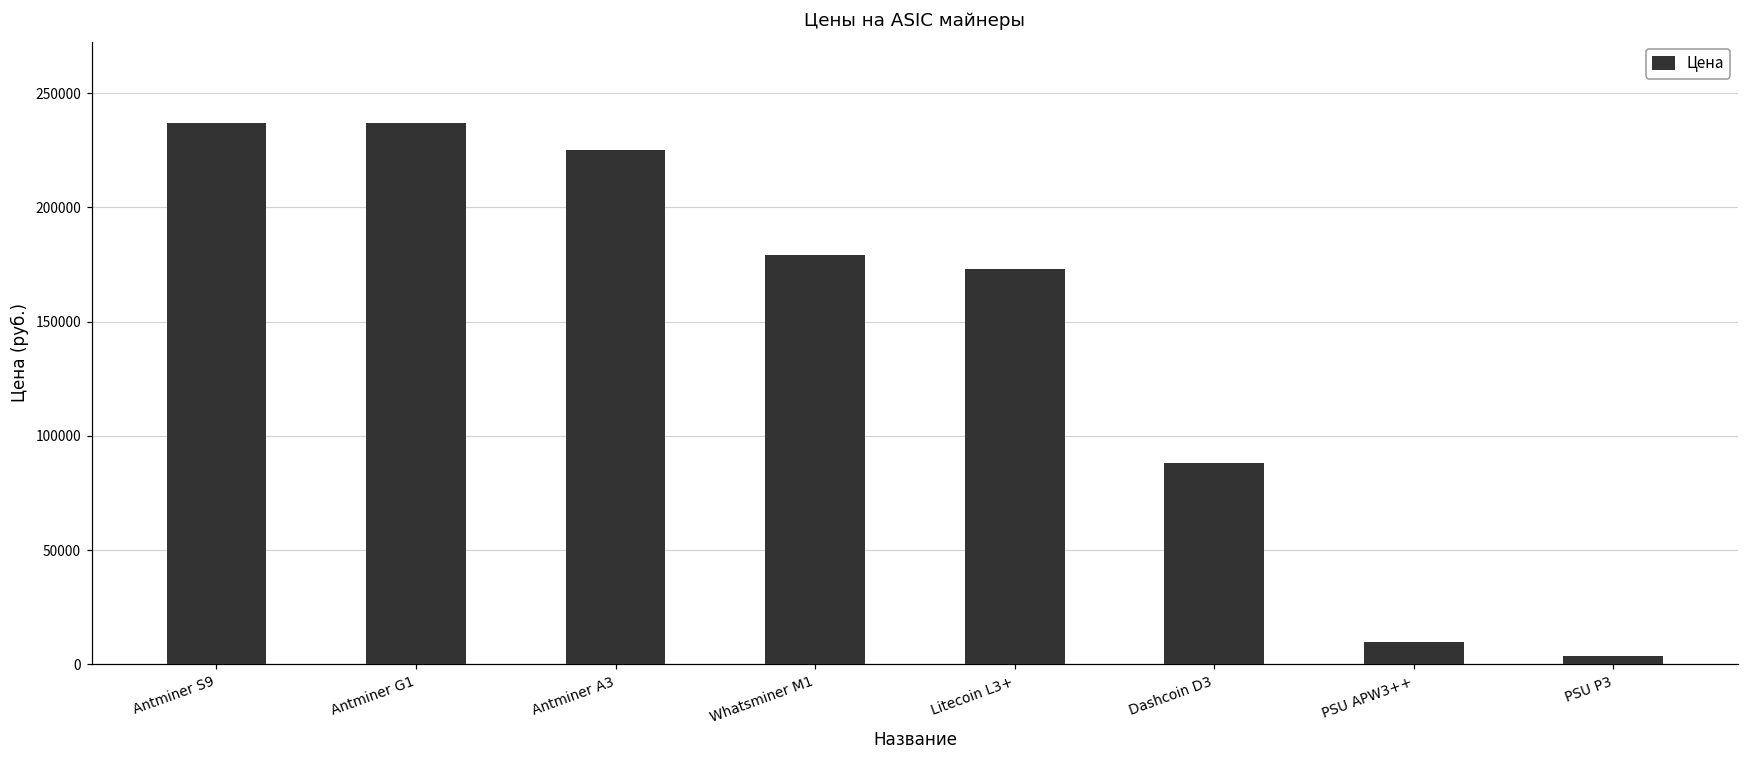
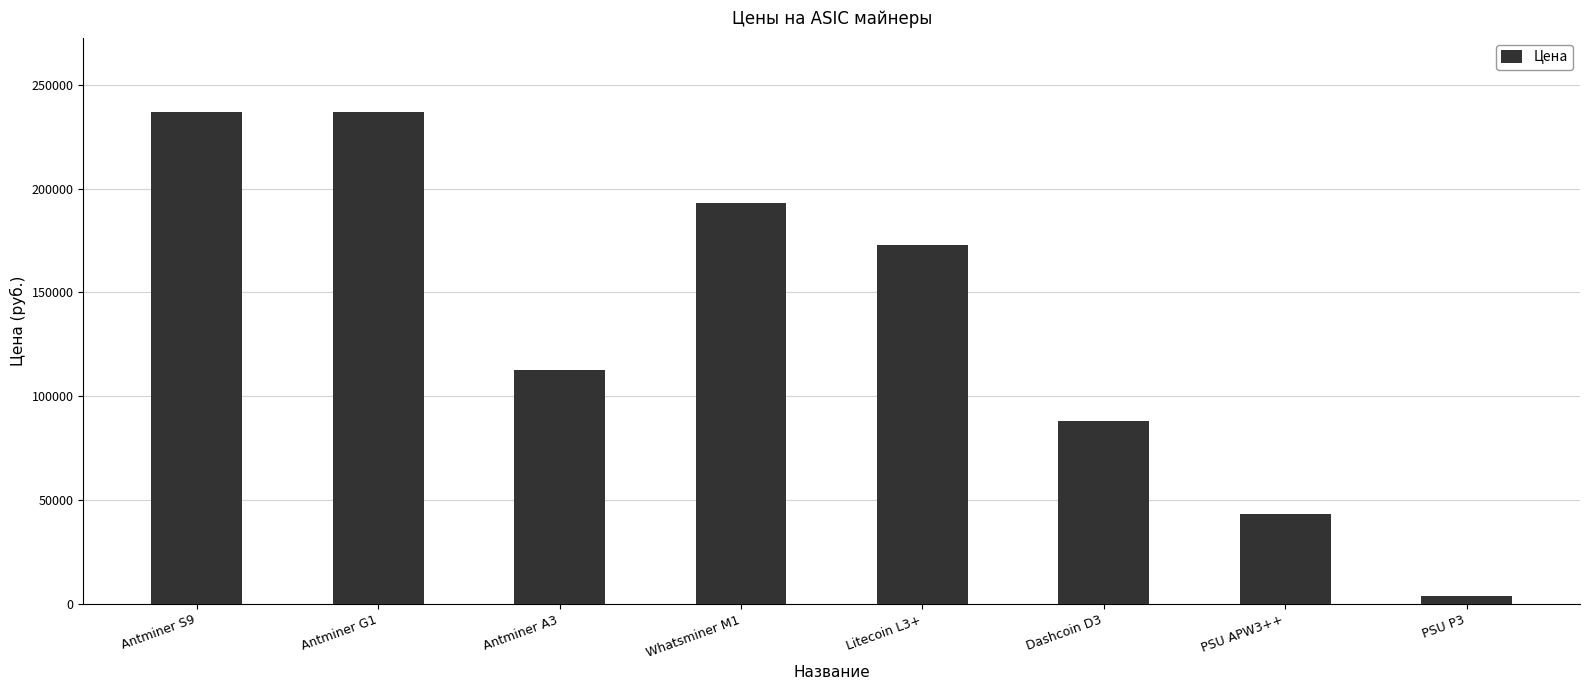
Antminer A3: 225000 -> 112000
Whatsminer M1: 179000 -> 193000
PSU APW3++: 10000 -> 43000
